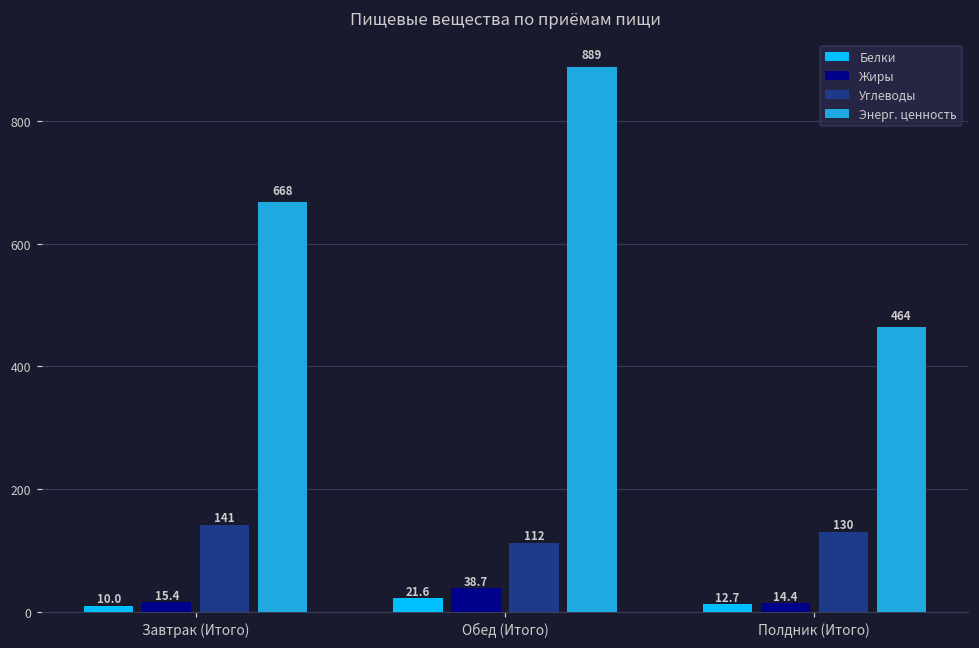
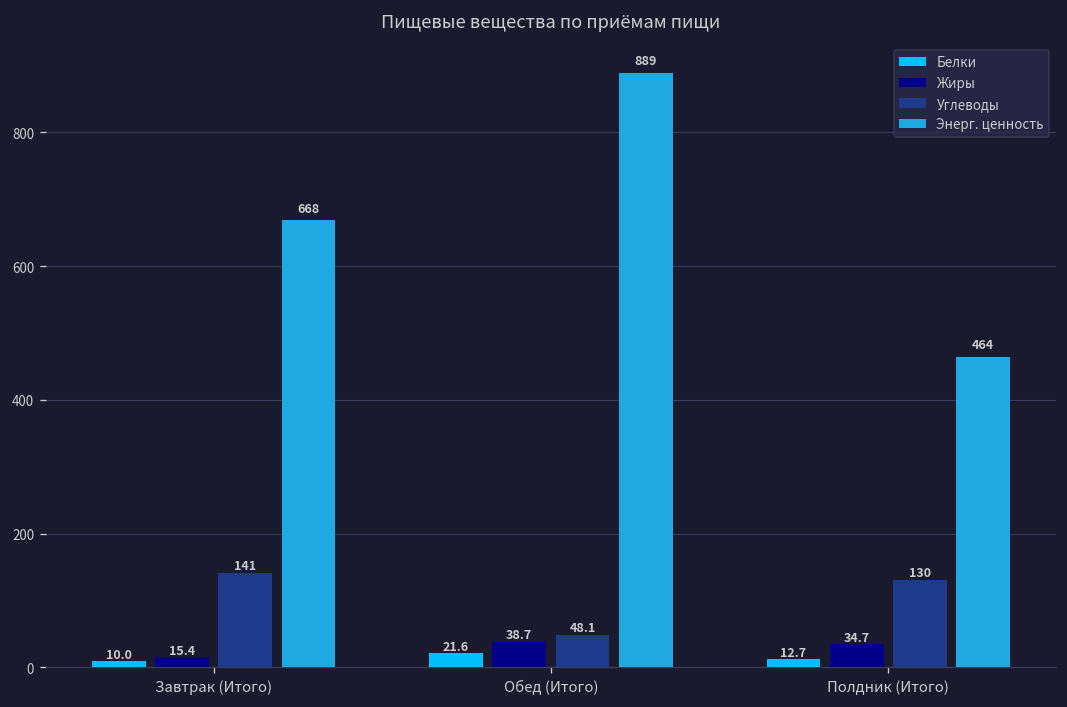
Углеводы, Обед (Итого): 112 -> 48.1
Жиры, Полдник (Итого): 14.4 -> 34.7
